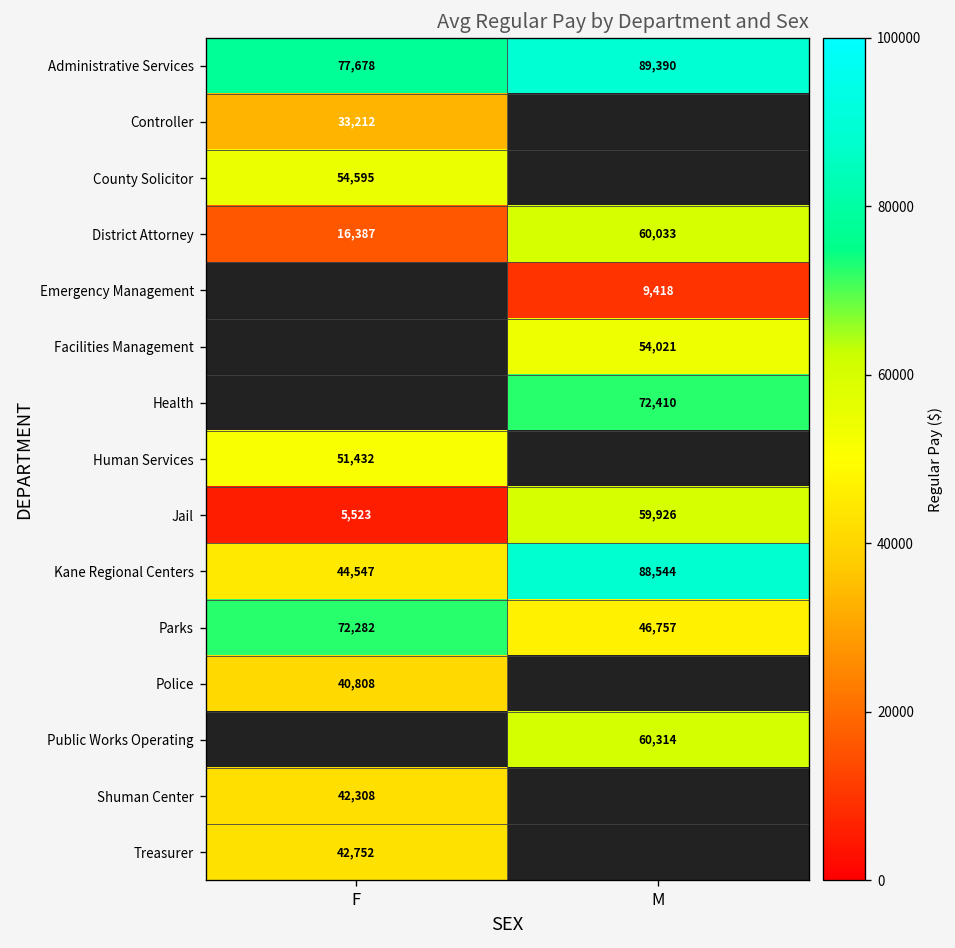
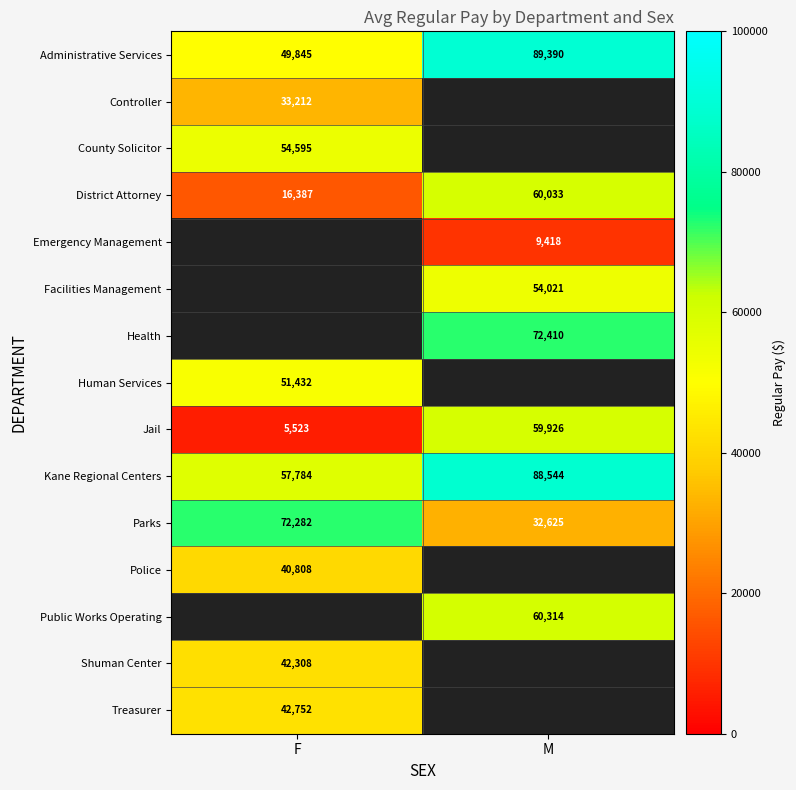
Administrative Services, F: 77,678 -> 49,845
Kane Regional Centers, F: 44,547 -> 57,784
Parks, M: 46,757 -> 32,625
